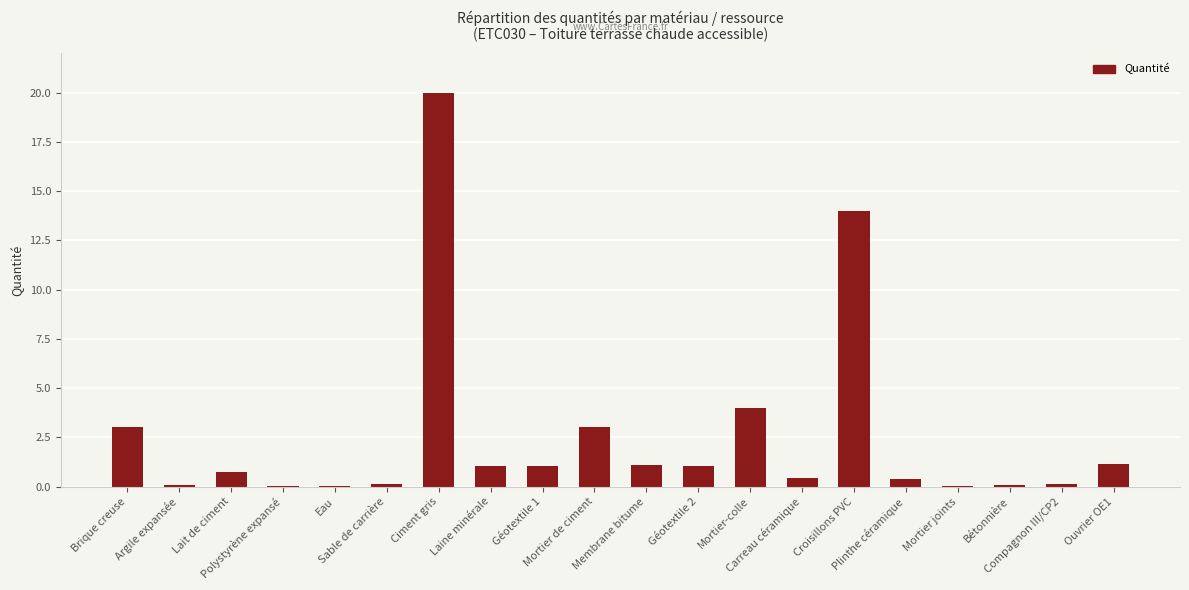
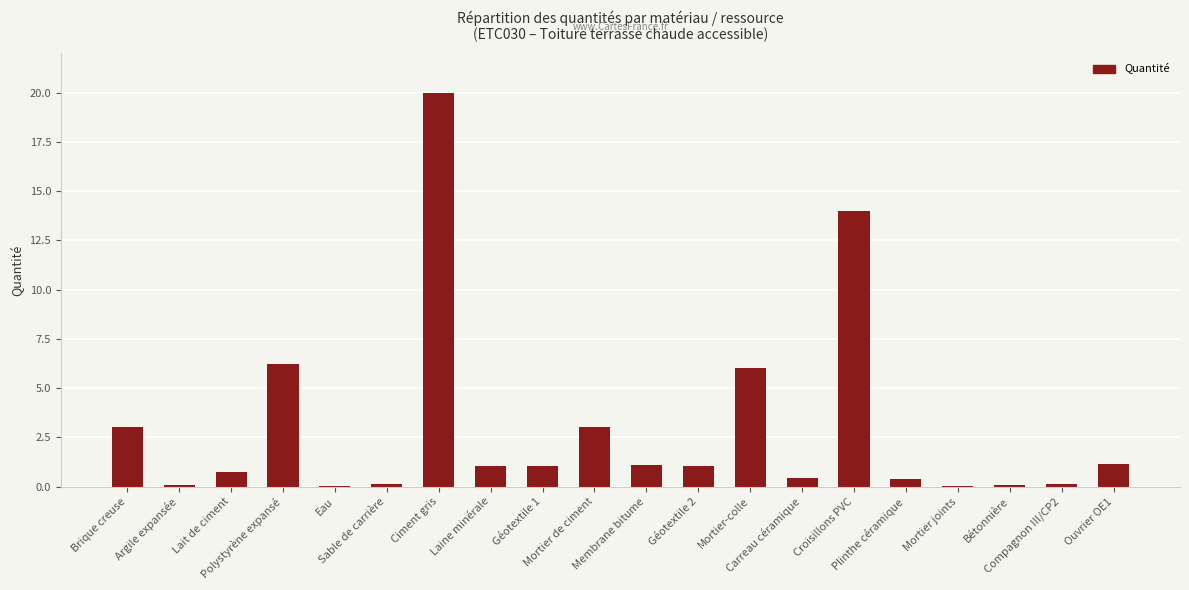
Polystyrène expansé: 0.0 -> 6.2
Mortier-colle: 4 -> 6
